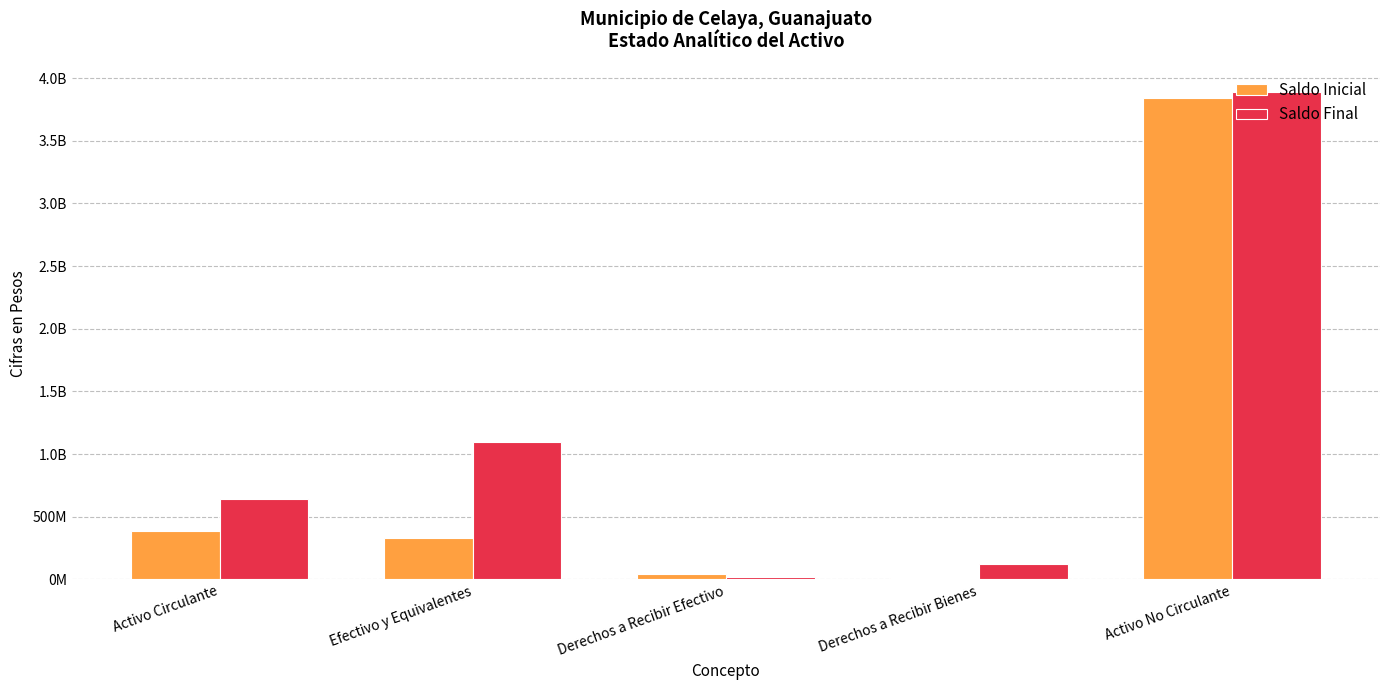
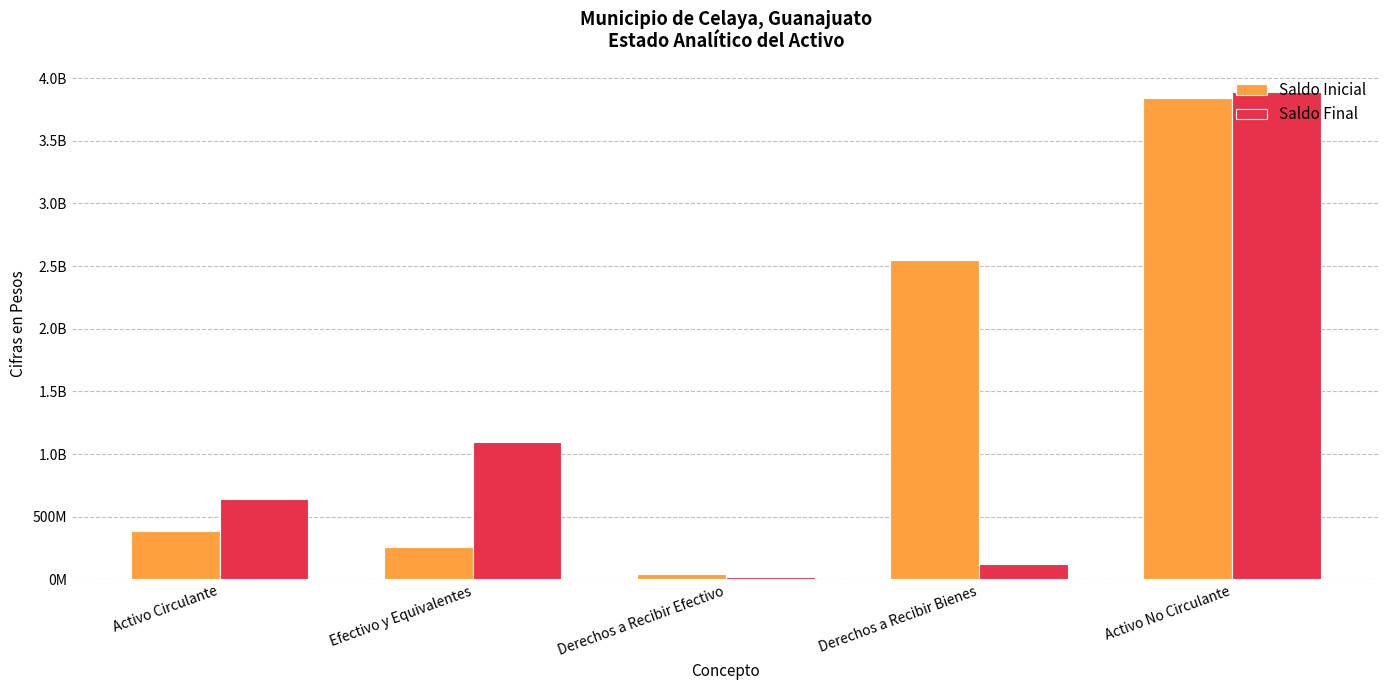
Saldo Inicial, Efectivo y Equivalentes: 330000000 -> 260000000
Saldo Inicial, Derechos a Recibir Bienes: 10000000 -> 2550000000
